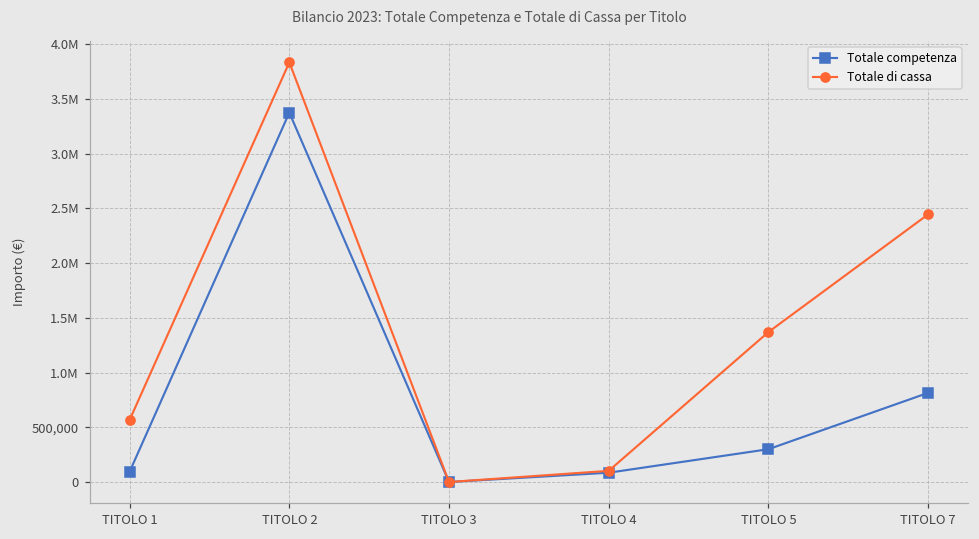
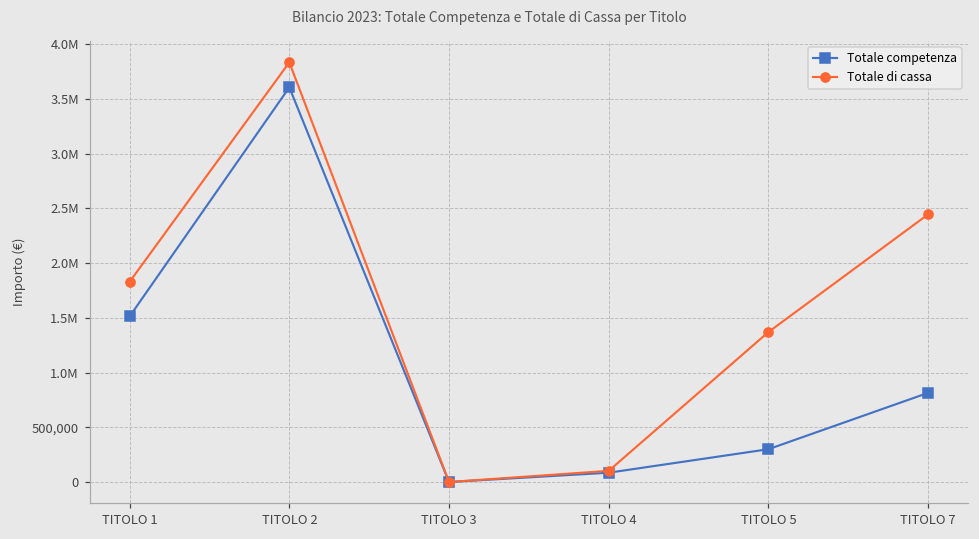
Totale competenza, TITOLO 1: 100,000 -> 1,500,000
Totale di cassa, TITOLO 1: 600,000 -> 1,800,000
Totale competenza, TITOLO 2: 3,400,000 -> 3,600,000
